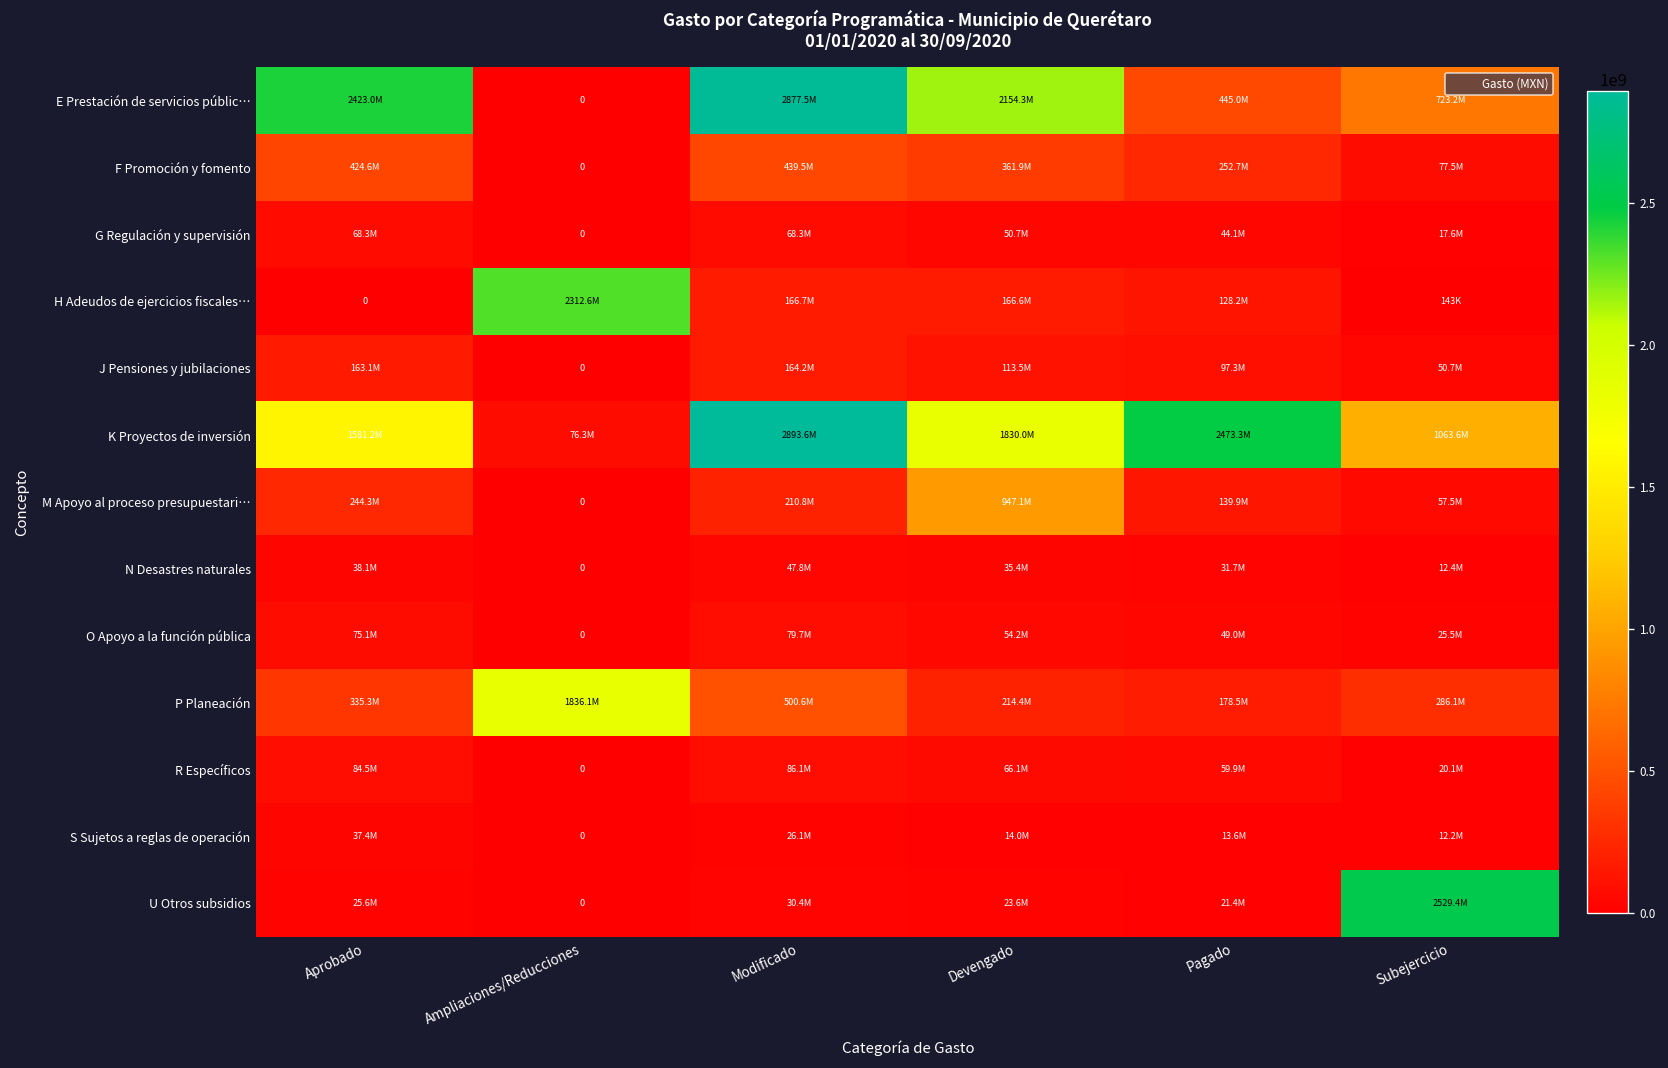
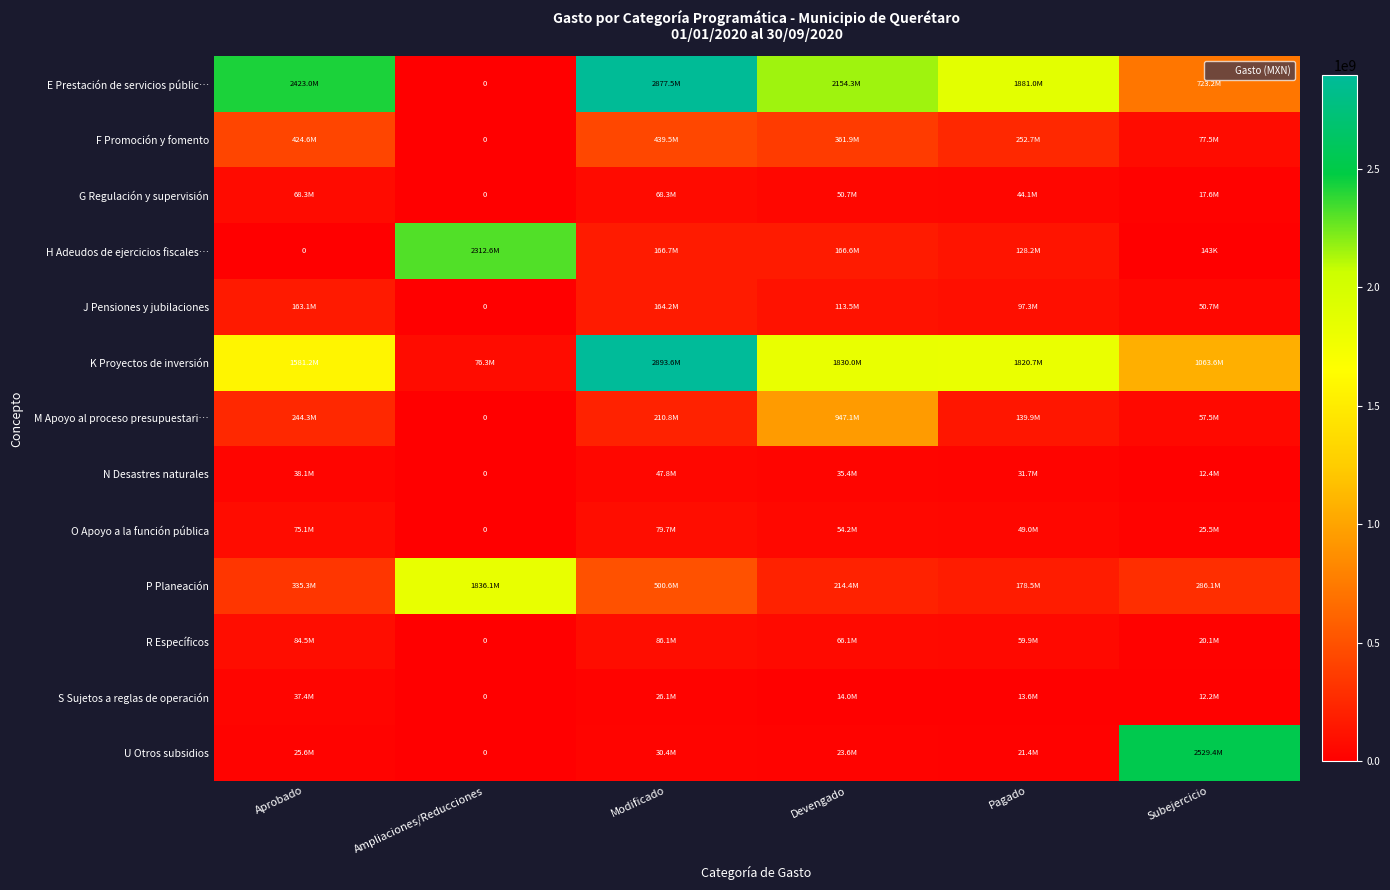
E Prestación de servicios públic…, Pagado: 445.0M -> 1881.0M
K Proyectos de inversión, Pagado: 2473.3M -> 1820.7M
